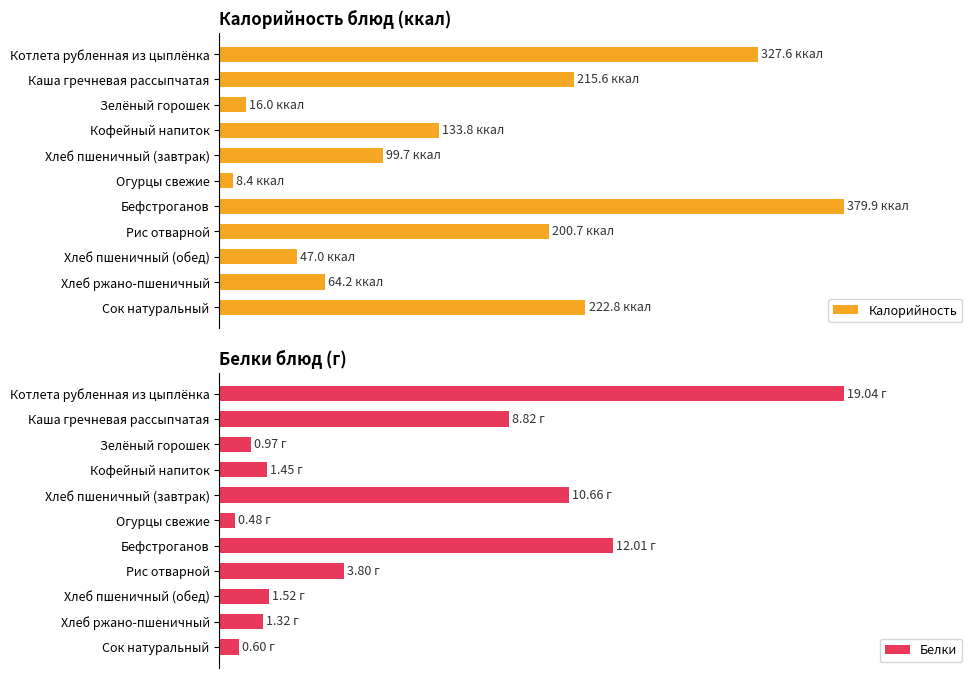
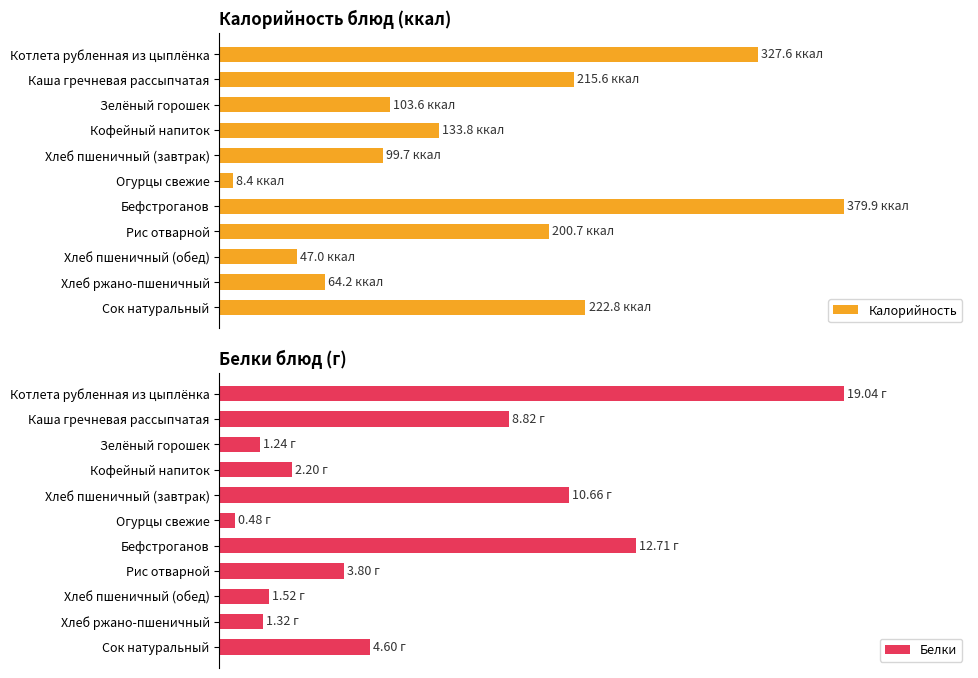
Калорийность блюд (ккал), Зелёный горошек: 16.0 -> 103.6
Белки блюд (г), Зелёный горошек: 0.97 -> 1.24
Белки блюд (г), Кофейный напиток: 1.45 -> 2.20
Белки блюд (г), Бефстроганов: 12.01 -> 12.71
Белки блюд (г), Сок натуральный: 0.60 -> 4.60
